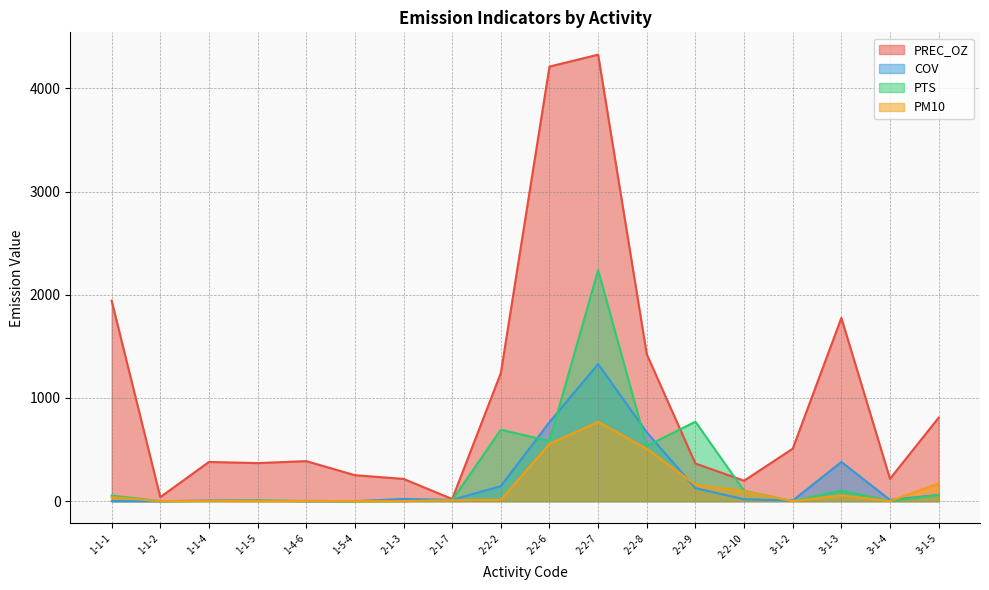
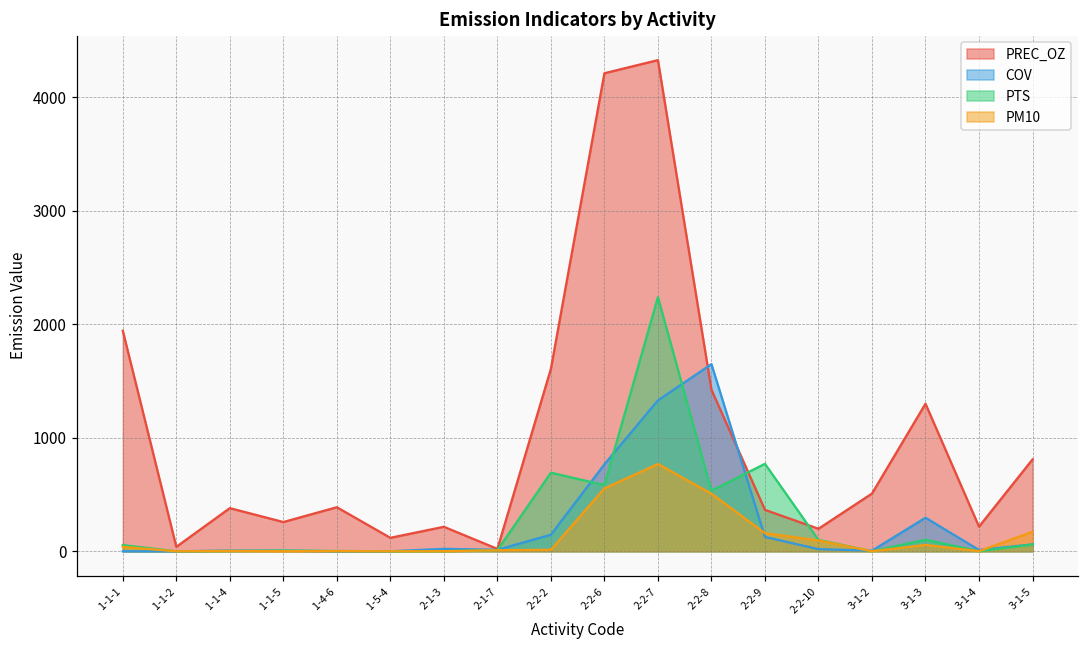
PREC_OZ, 1-1-5: 370 -> 260
PREC_OZ, 1-5-4: 250 -> 120
PREC_OZ, 2-2-2: 1240 -> 1610
COV, 2-2-8: 670 -> 1650
PREC_OZ, 3-1-3: 1780 -> 1300
COV, 3-1-3: 380 -> 300
